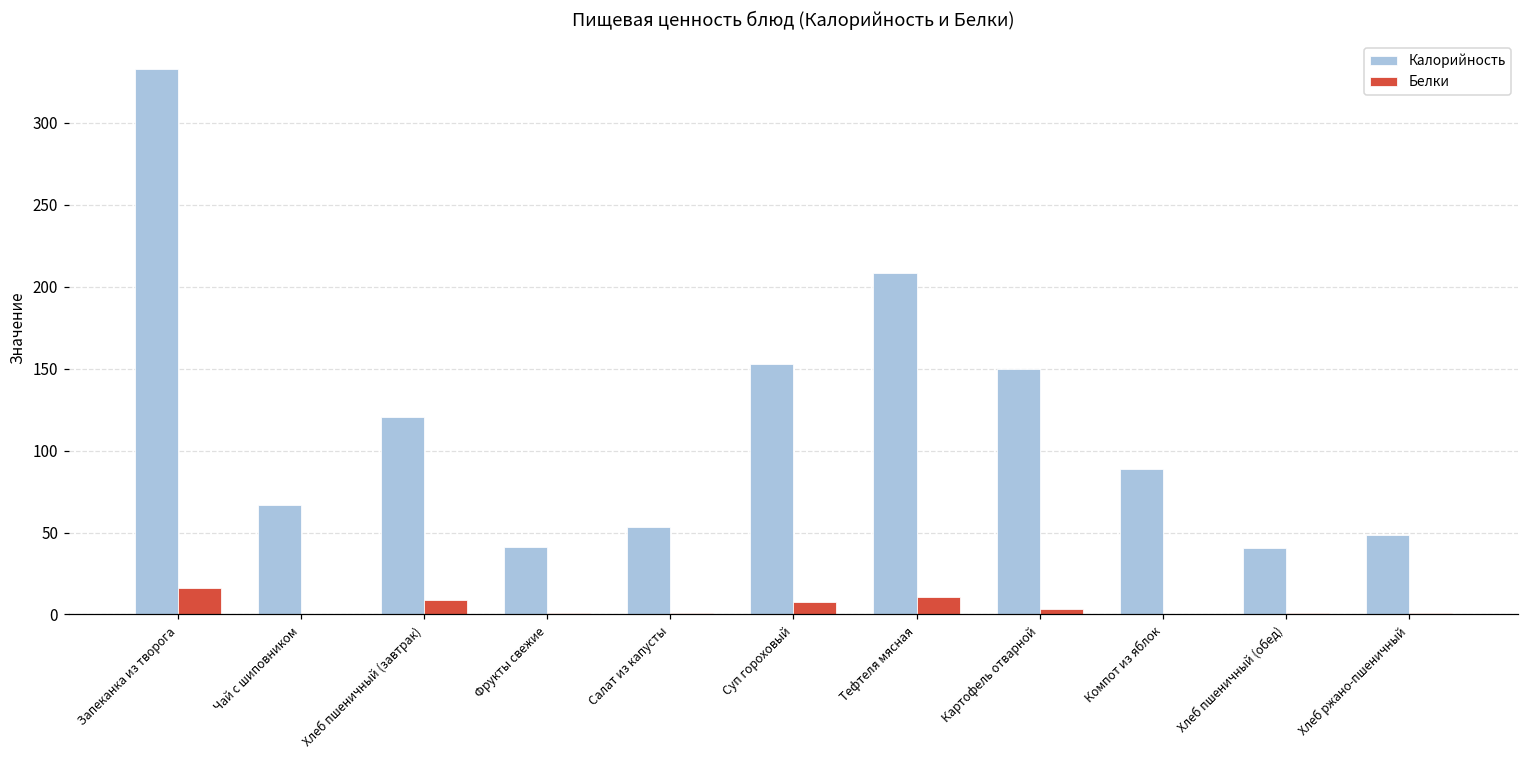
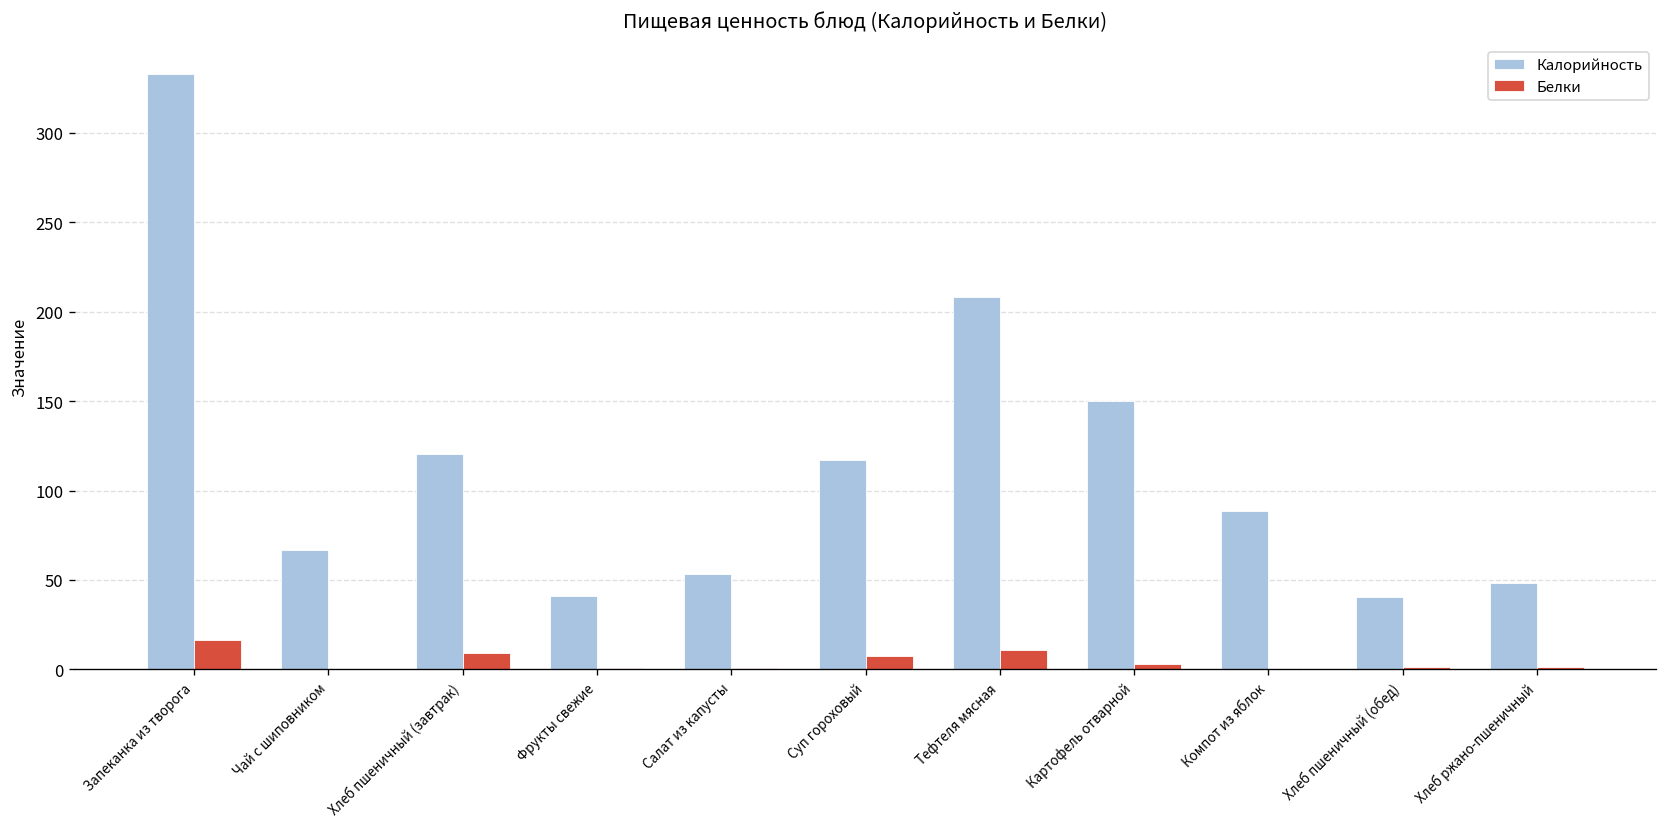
Калорийность, Суп гороховый: 153 -> 117
